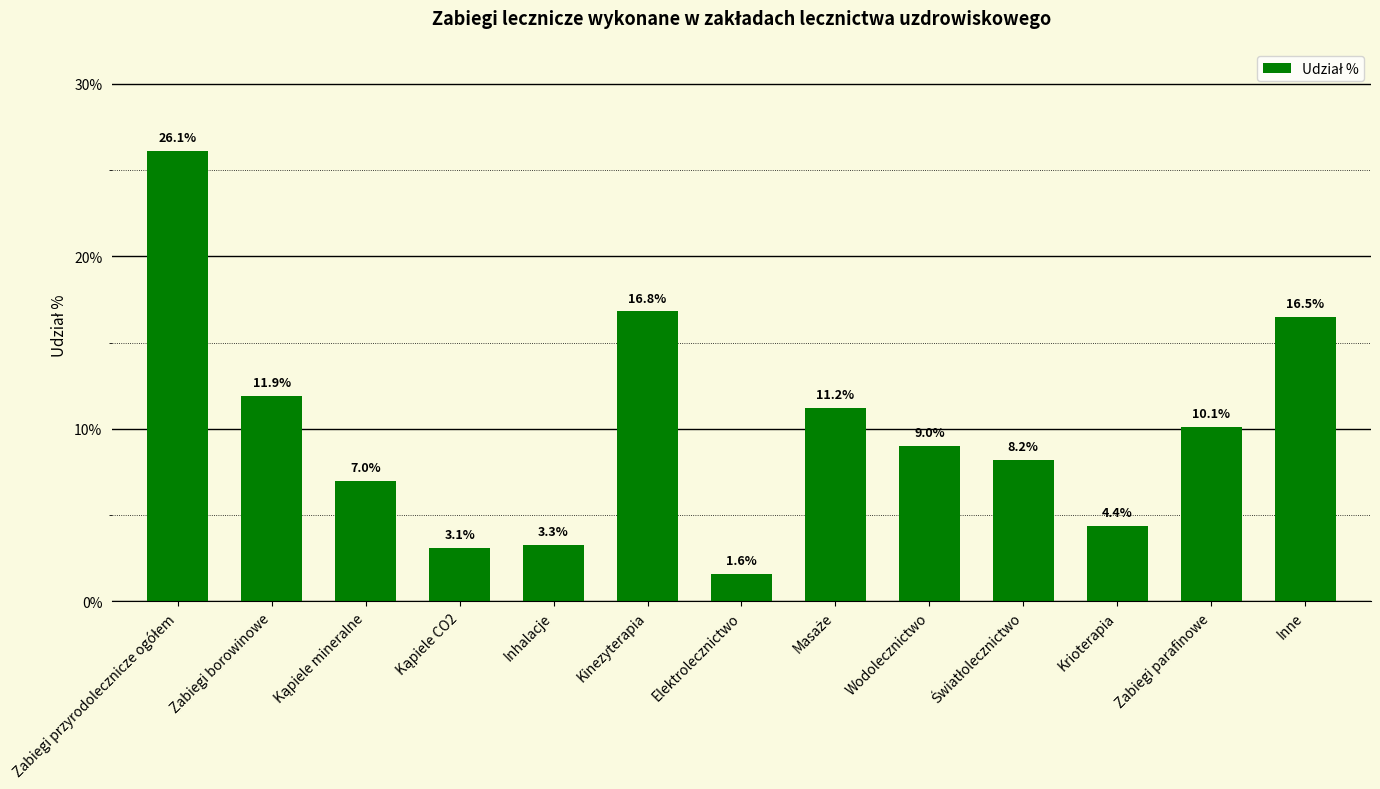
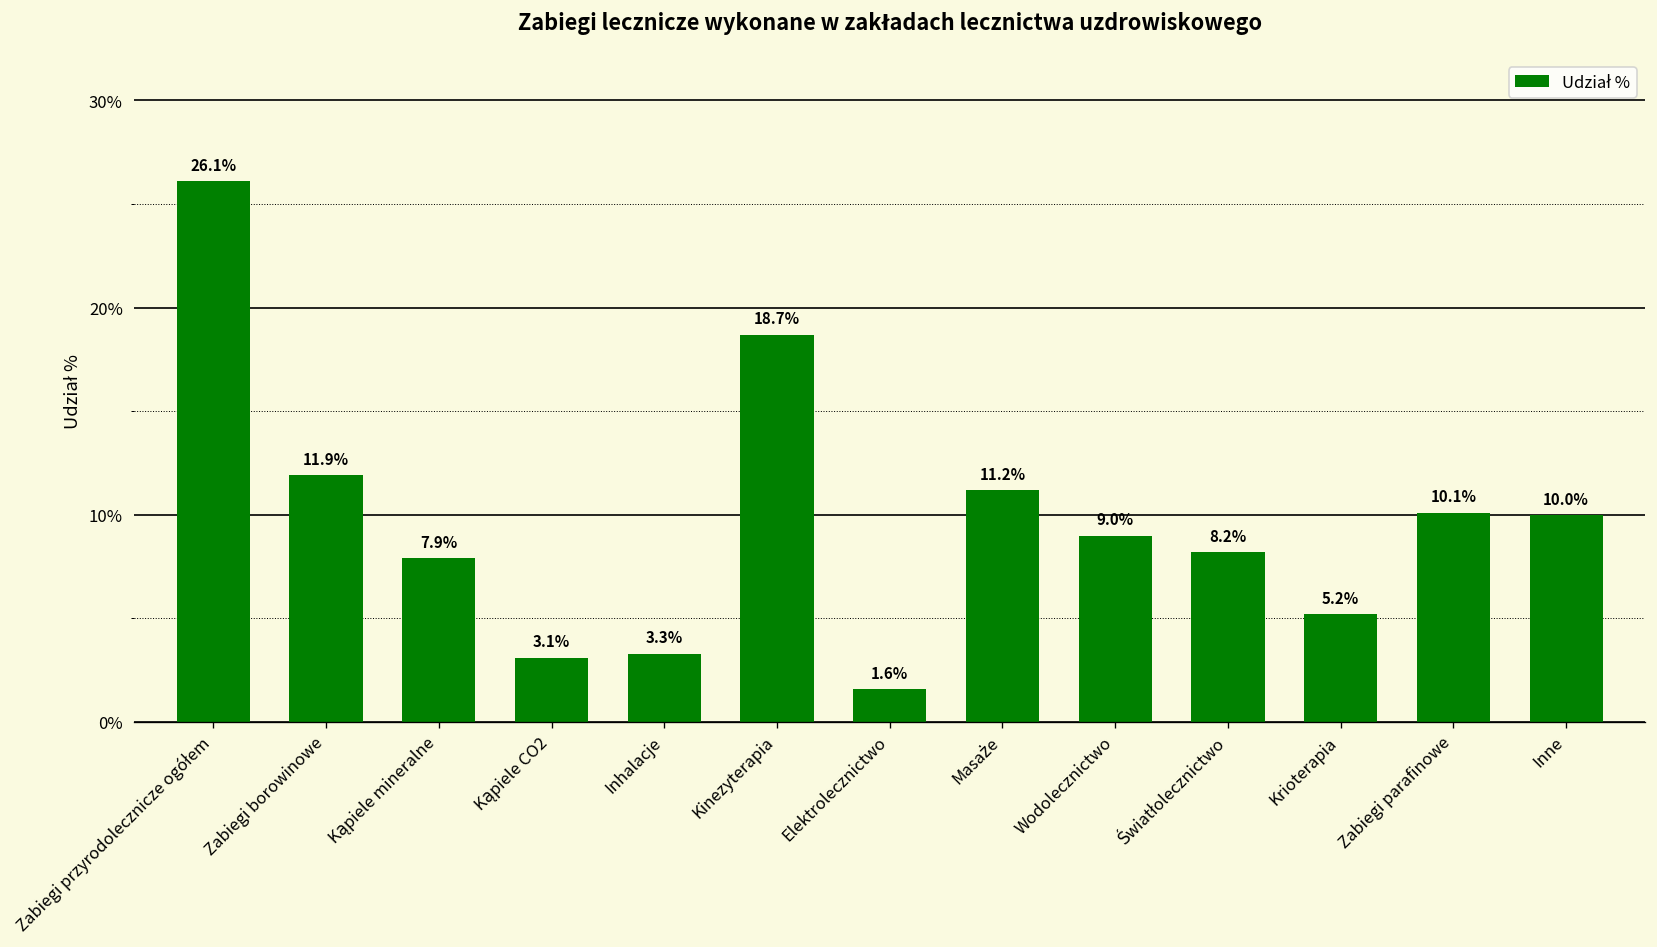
Kąpiele mineralne: 7.0% -> 7.9%
Kinezyterapia: 16.8% -> 18.7%
Krioterapia: 4.4% -> 5.2%
Inne: 16.5% -> 10.0%
